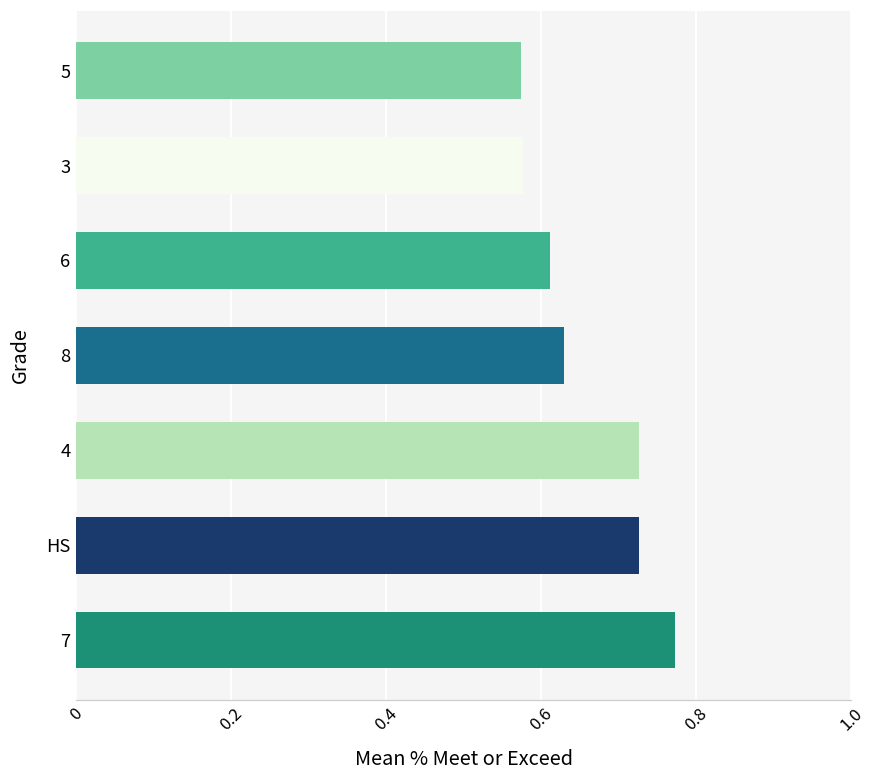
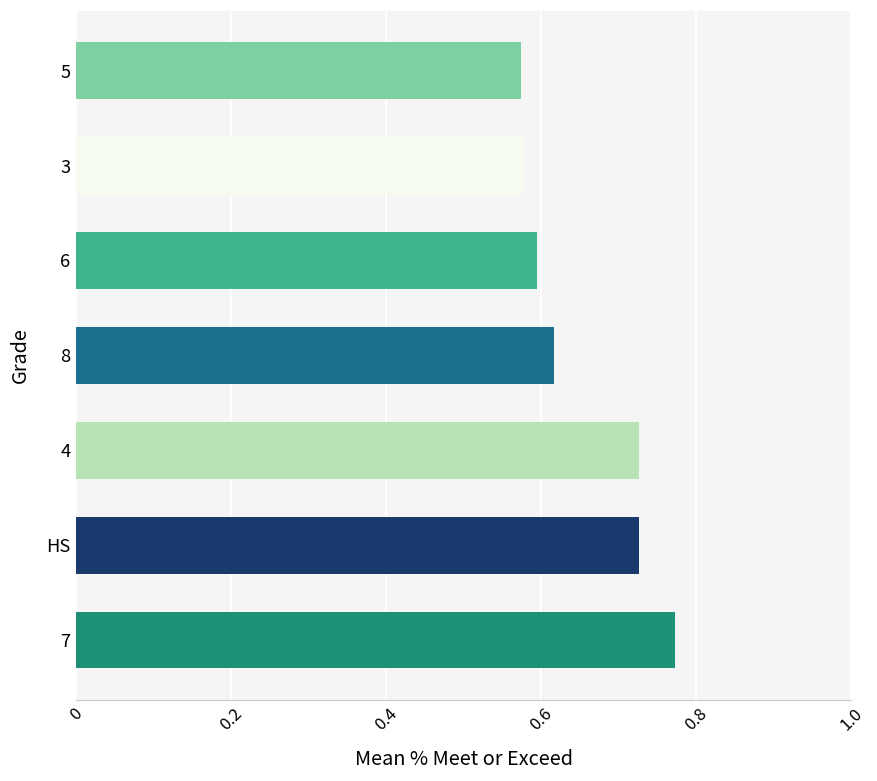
6: 0.61 -> 0.60
8: 0.63 -> 0.62
